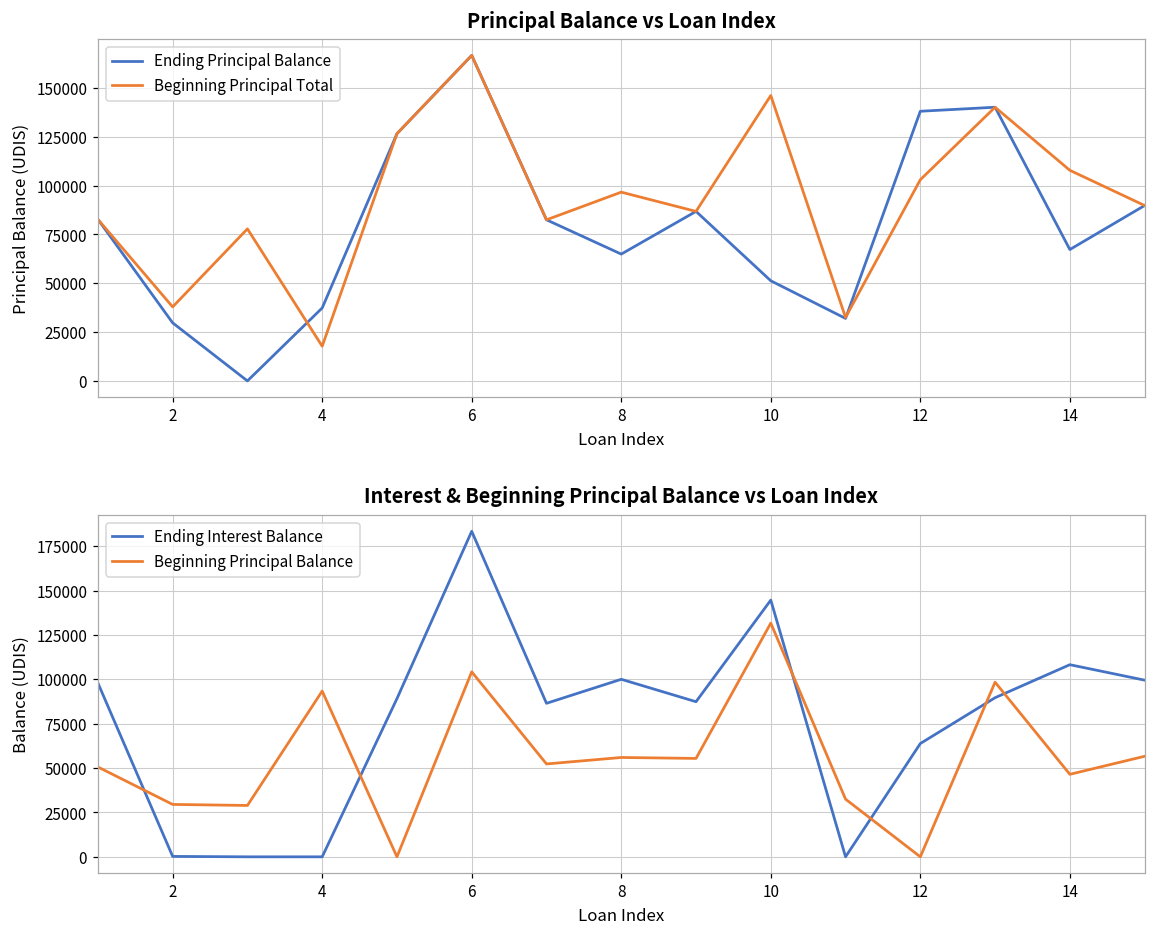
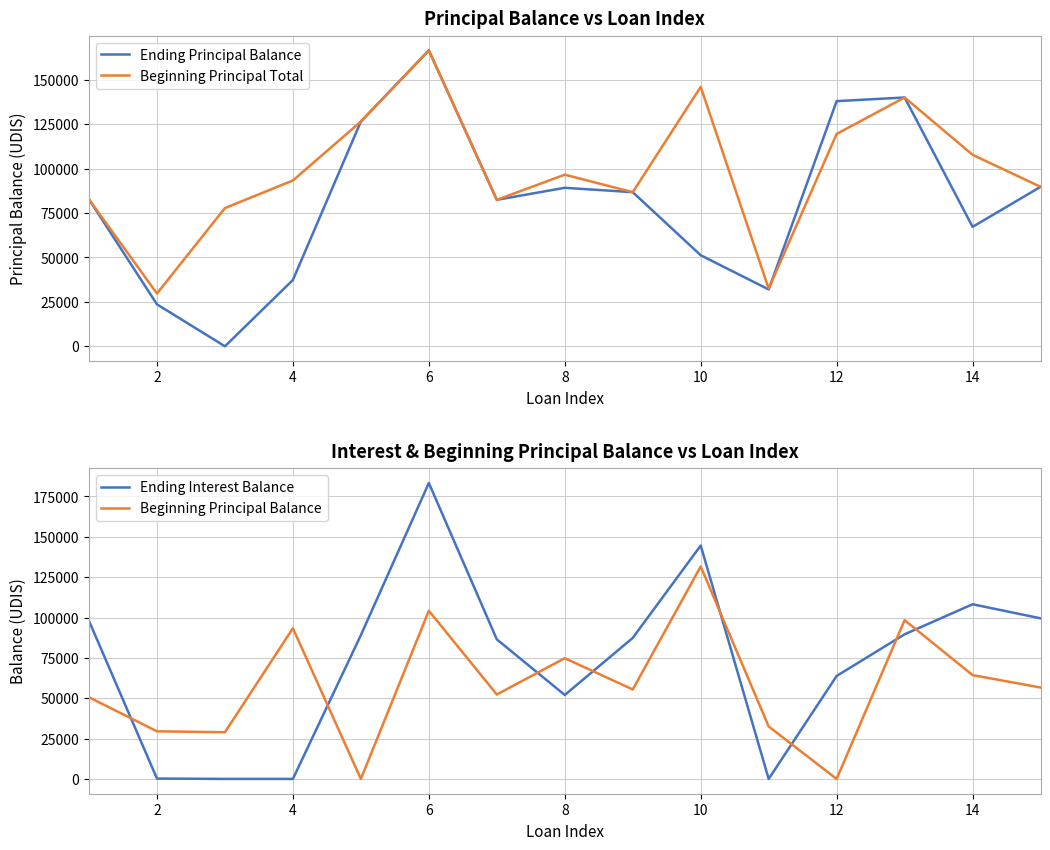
Principal Balance vs Loan Index, Ending Principal Balance, 2: 30000 -> 24000
Principal Balance vs Loan Index, Beginning Principal Total, 2: 38000 -> 30000
Principal Balance vs Loan Index, Beginning Principal Total, 4: 18000 -> 93000
Principal Balance vs Loan Index, Ending Principal Balance, 8: 65000 -> 89000
Principal Balance vs Loan Index, Beginning Principal Total, 12: 103000 -> 120000
Interest & Beginning Principal Balance vs Loan Index, Ending Interest Balance, 8: 100000 -> 52000
Interest & Beginning Principal Balance vs Loan Index, Beginning Principal Balance, 8: 56000 -> 75000
Interest & Beginning Principal Balance vs Loan Index, Beginning Principal Balance, 14: 46000 -> 64000
